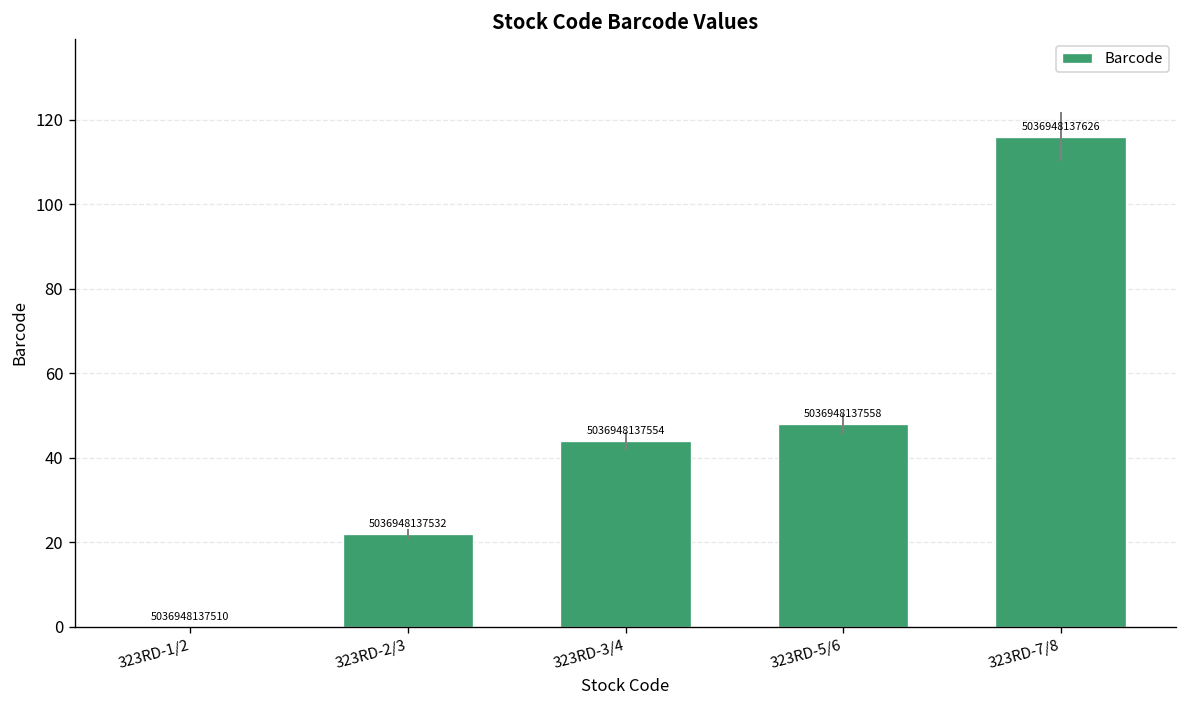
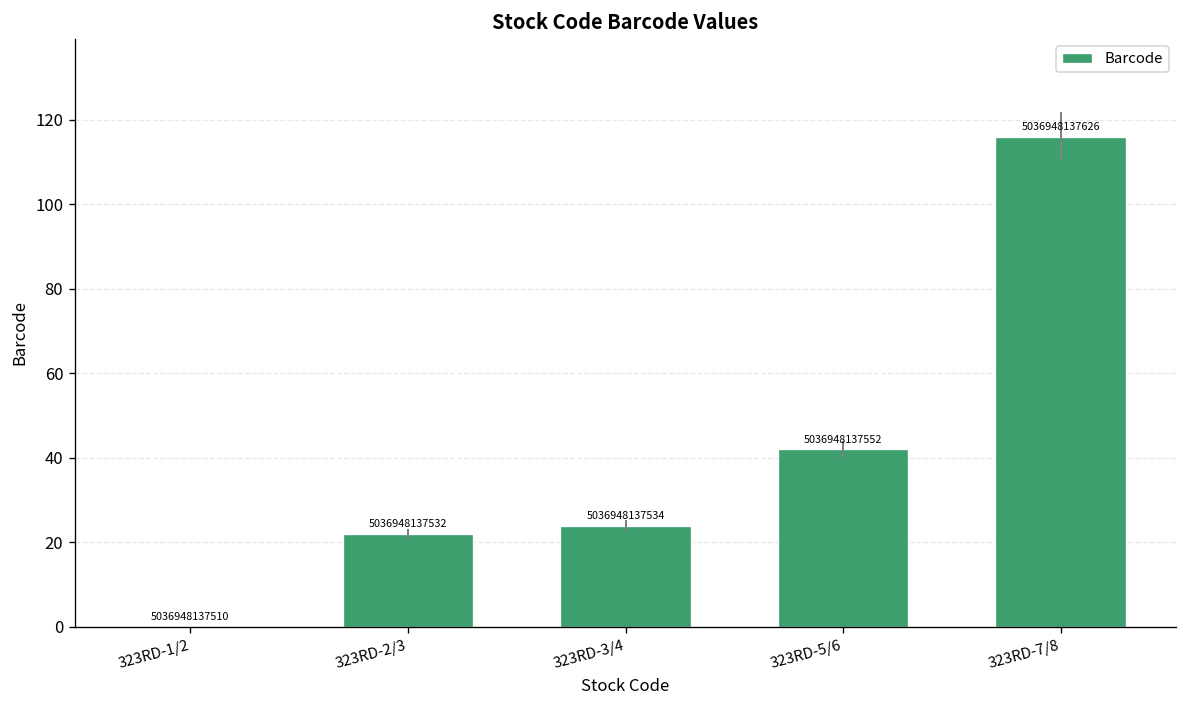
323RD-3/4: 5036948137554 -> 5036948137534
323RD-5/6: 5036948137558 -> 5036948137552
